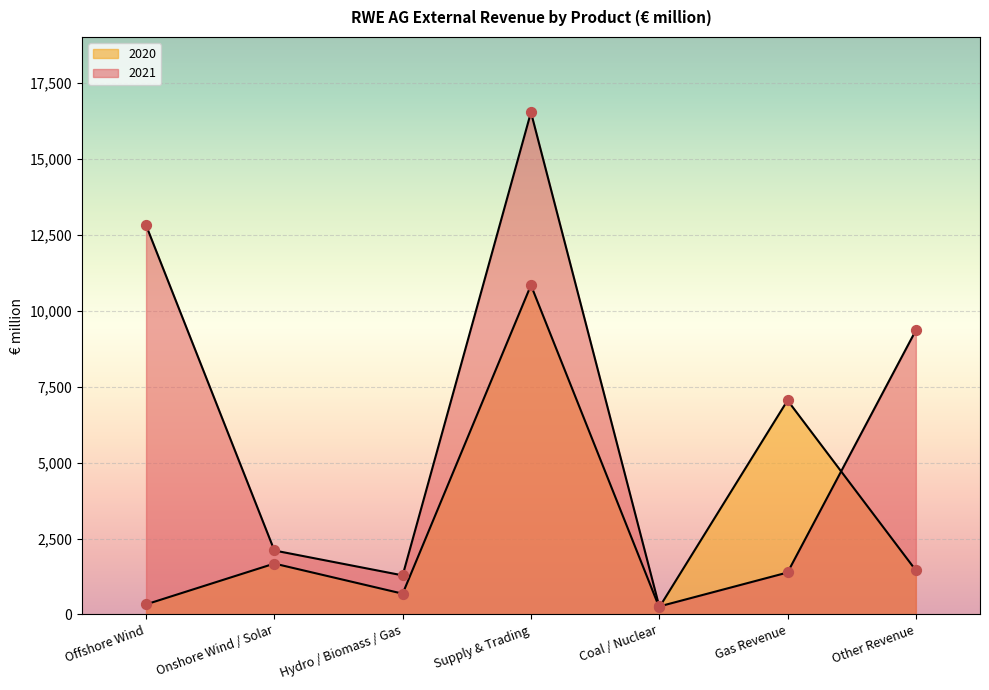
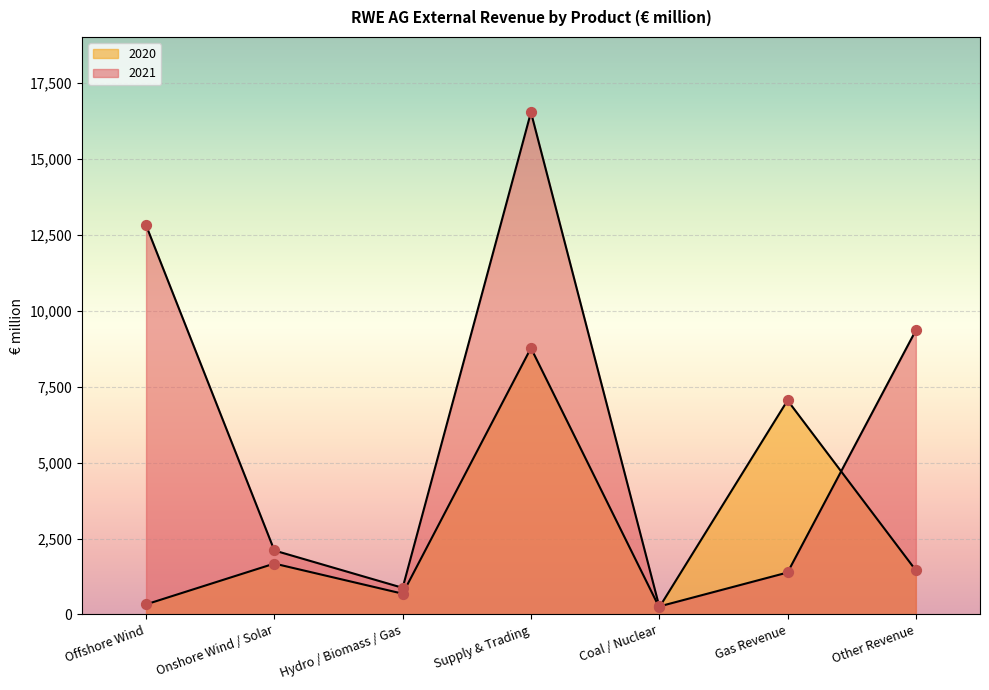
2021, Hydro / Biomass / Gas: 1,300 -> 900
2020, Supply & Trading: 10,800 -> 8,800
